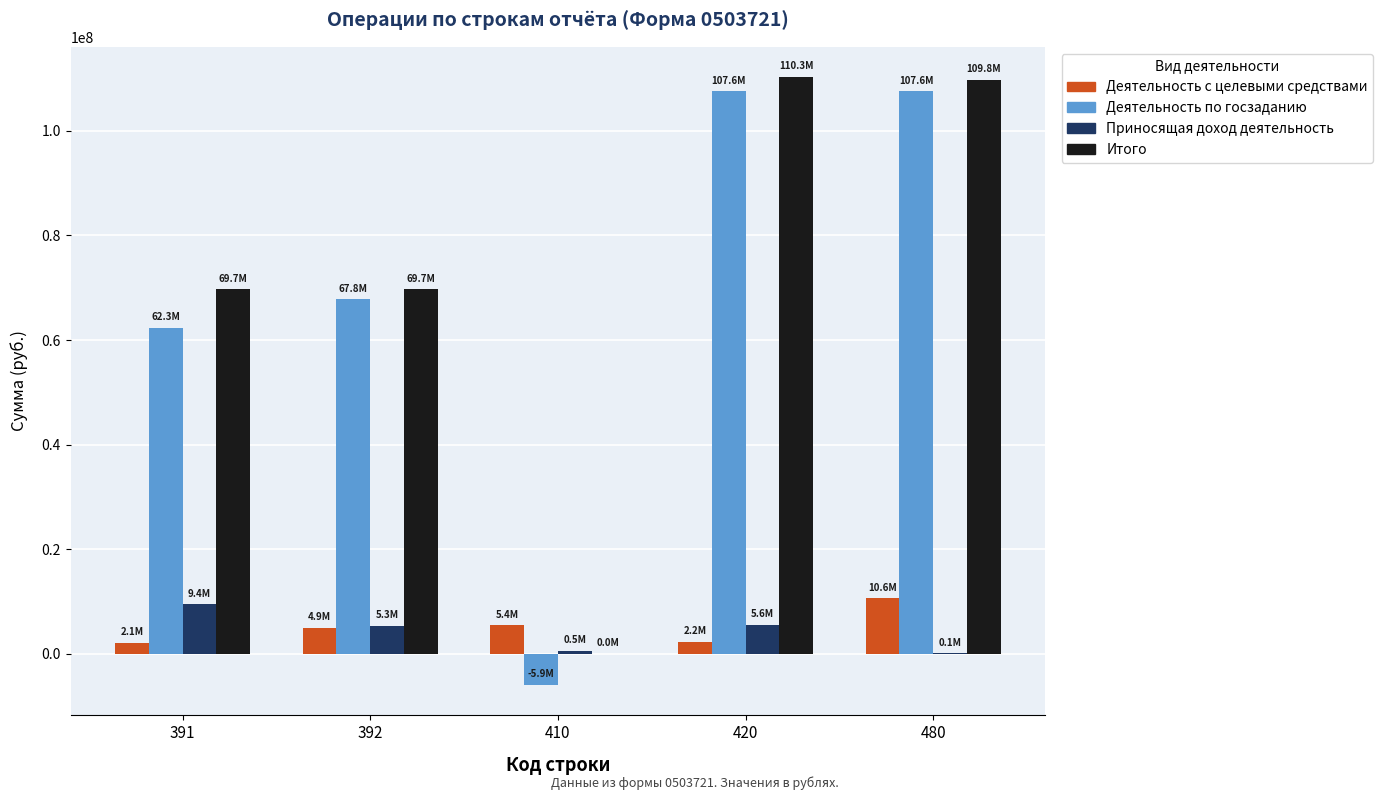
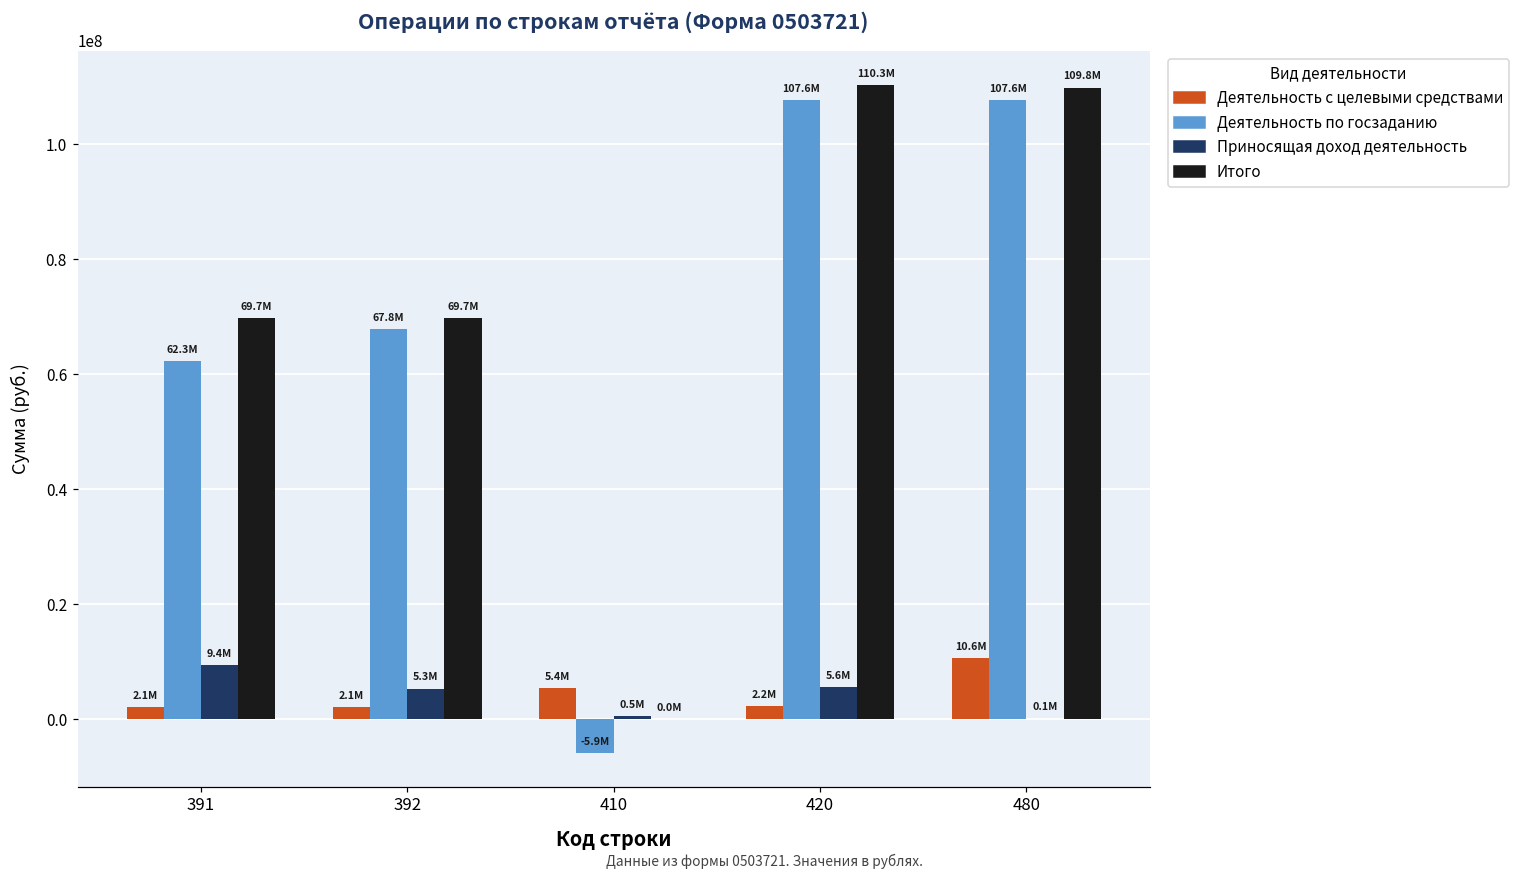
Деятельность с целевыми средствами, 392: 4.9M -> 2.1M
